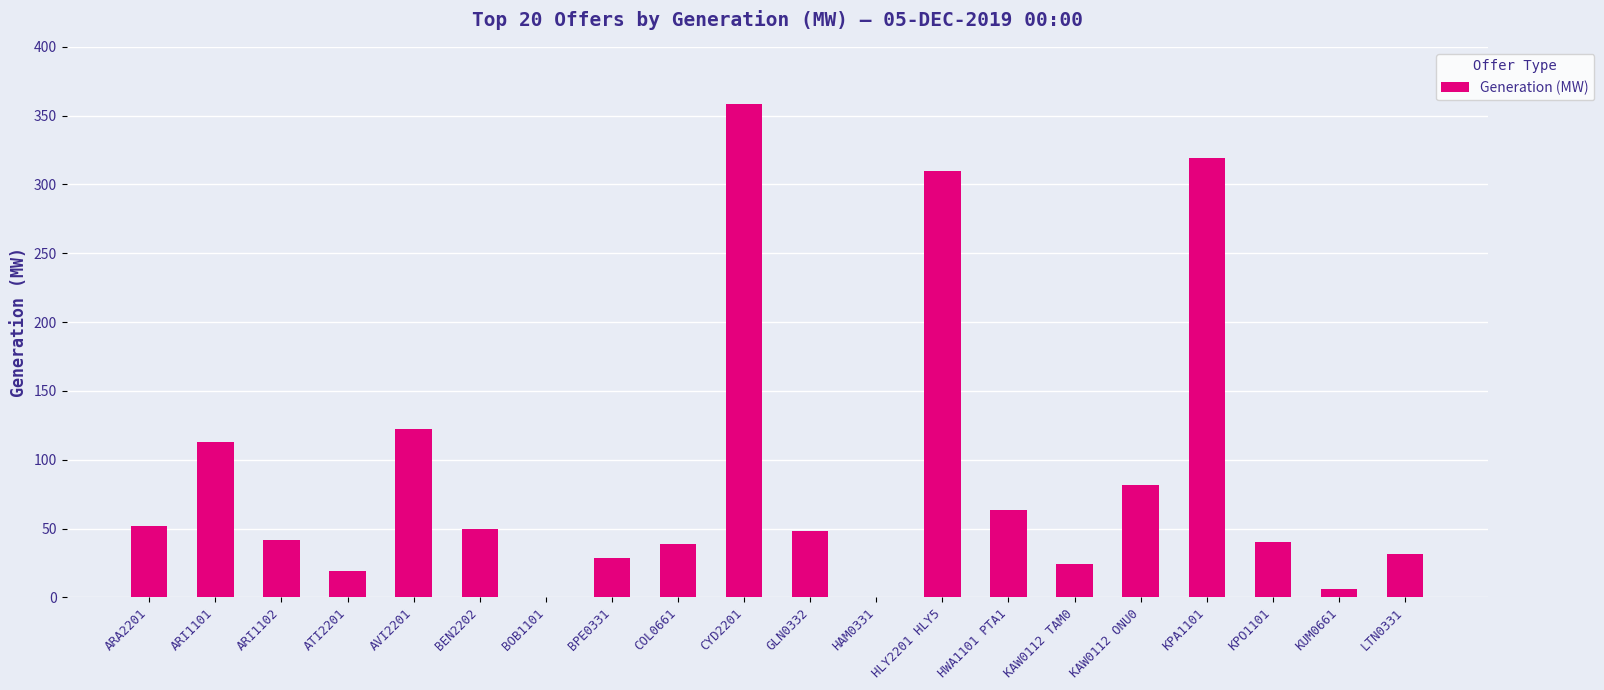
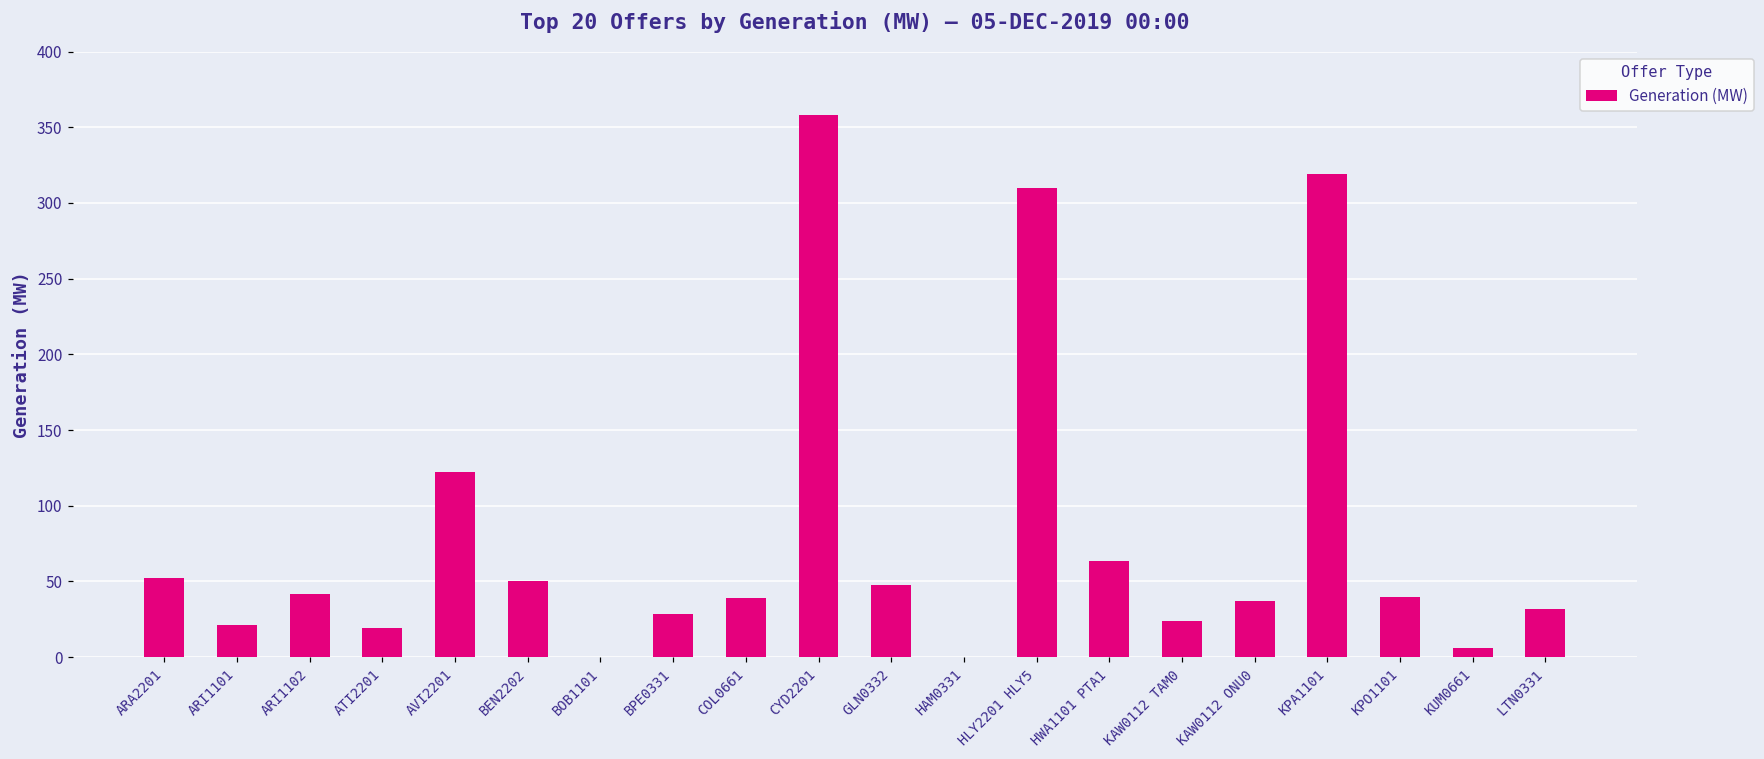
ARI1101: 113 -> 21
KAW0112 ONU0: 82 -> 37
